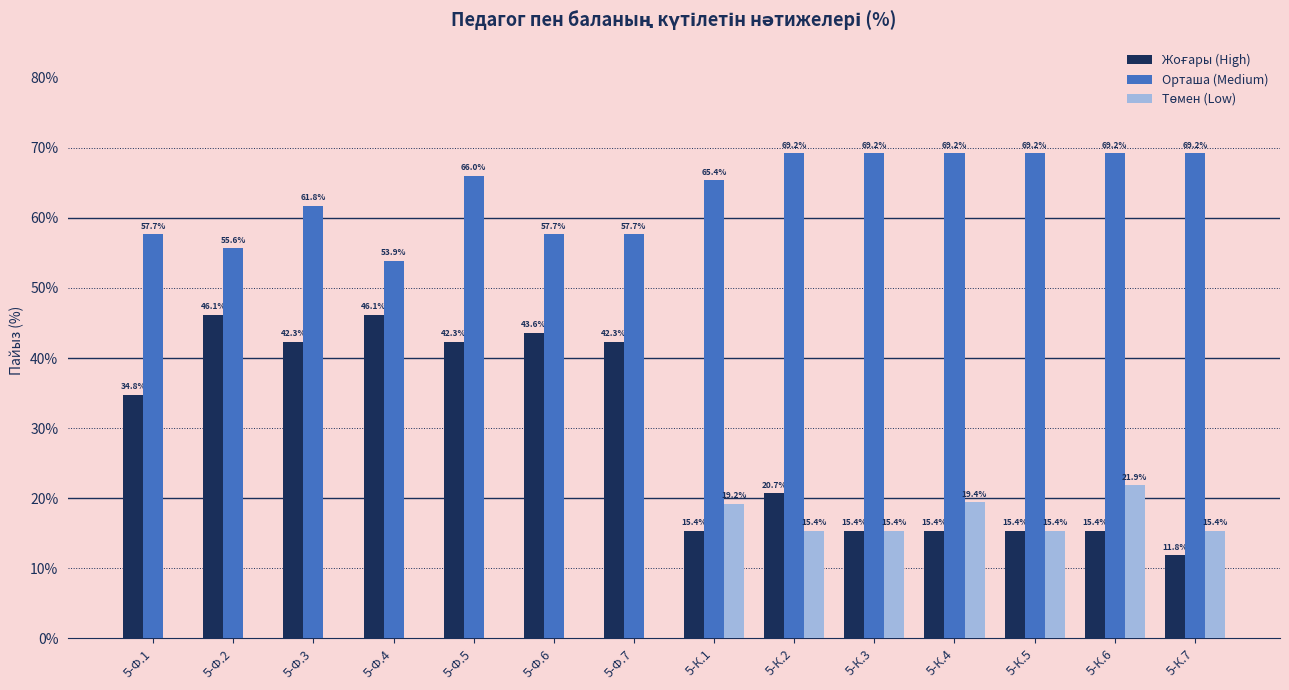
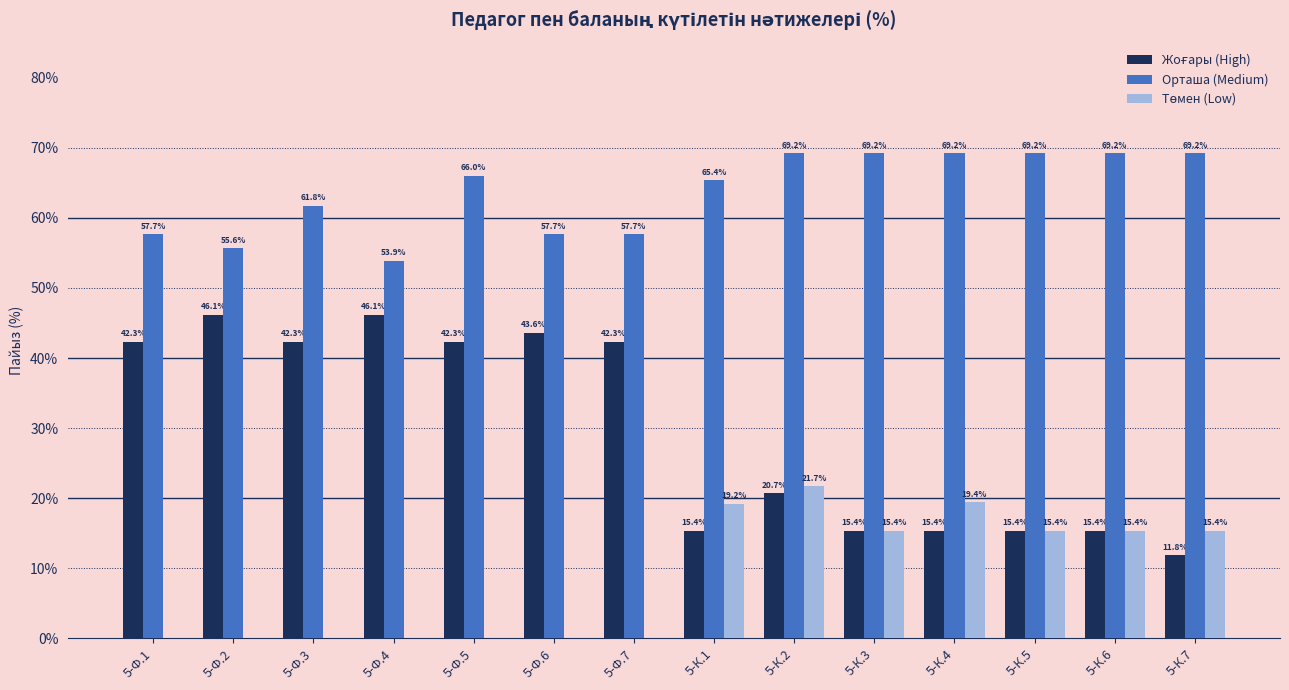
Жоғары (High), 5-Ф.1: 34.8% -> 42.3%
Төмен (Low), 5-К.2: 15.4% -> 21.7%
Төмен (Low), 5-К.6: 21.9% -> 15.4%
